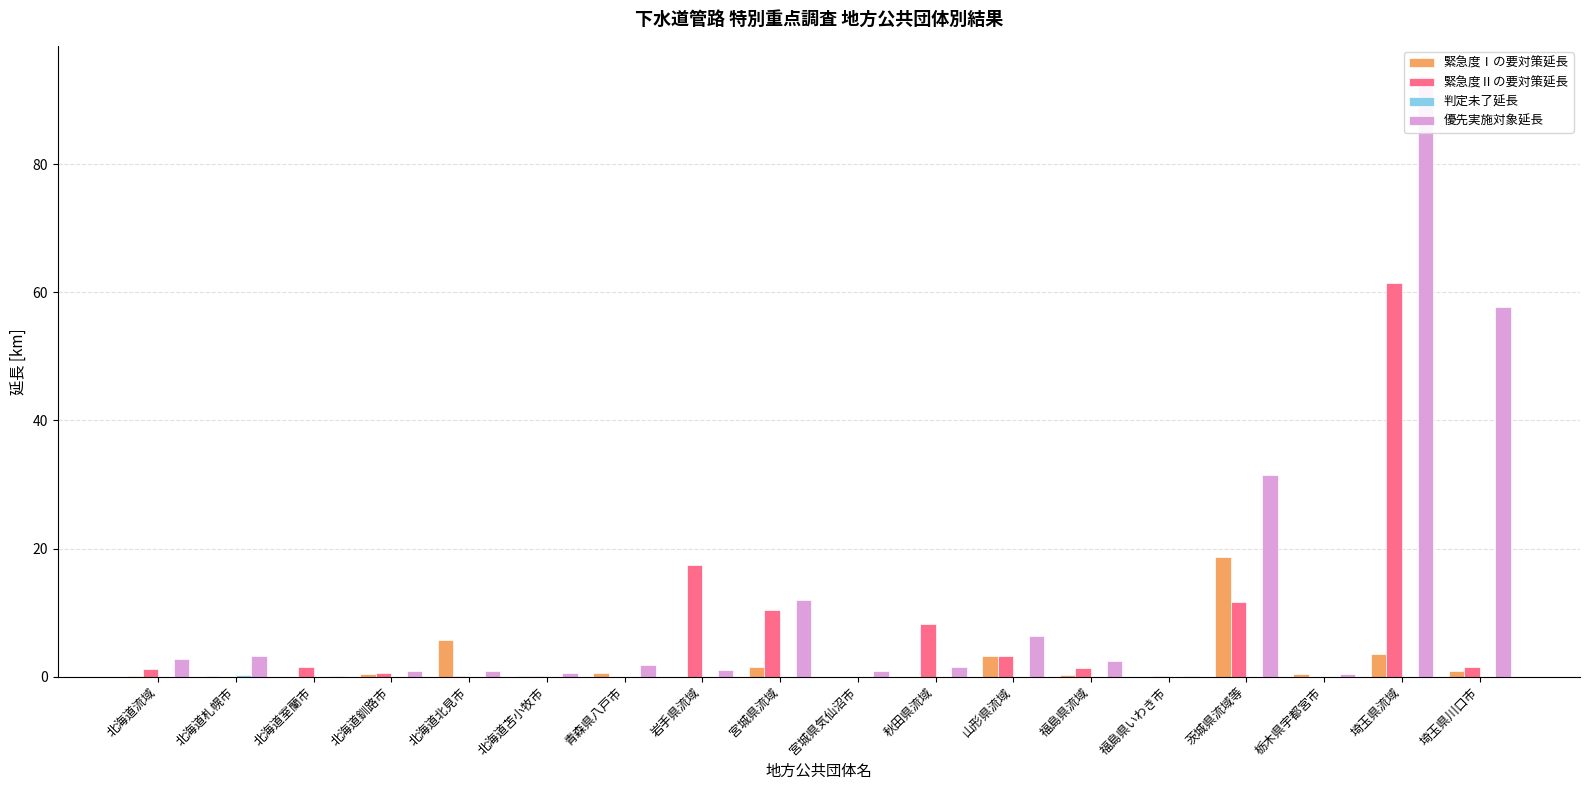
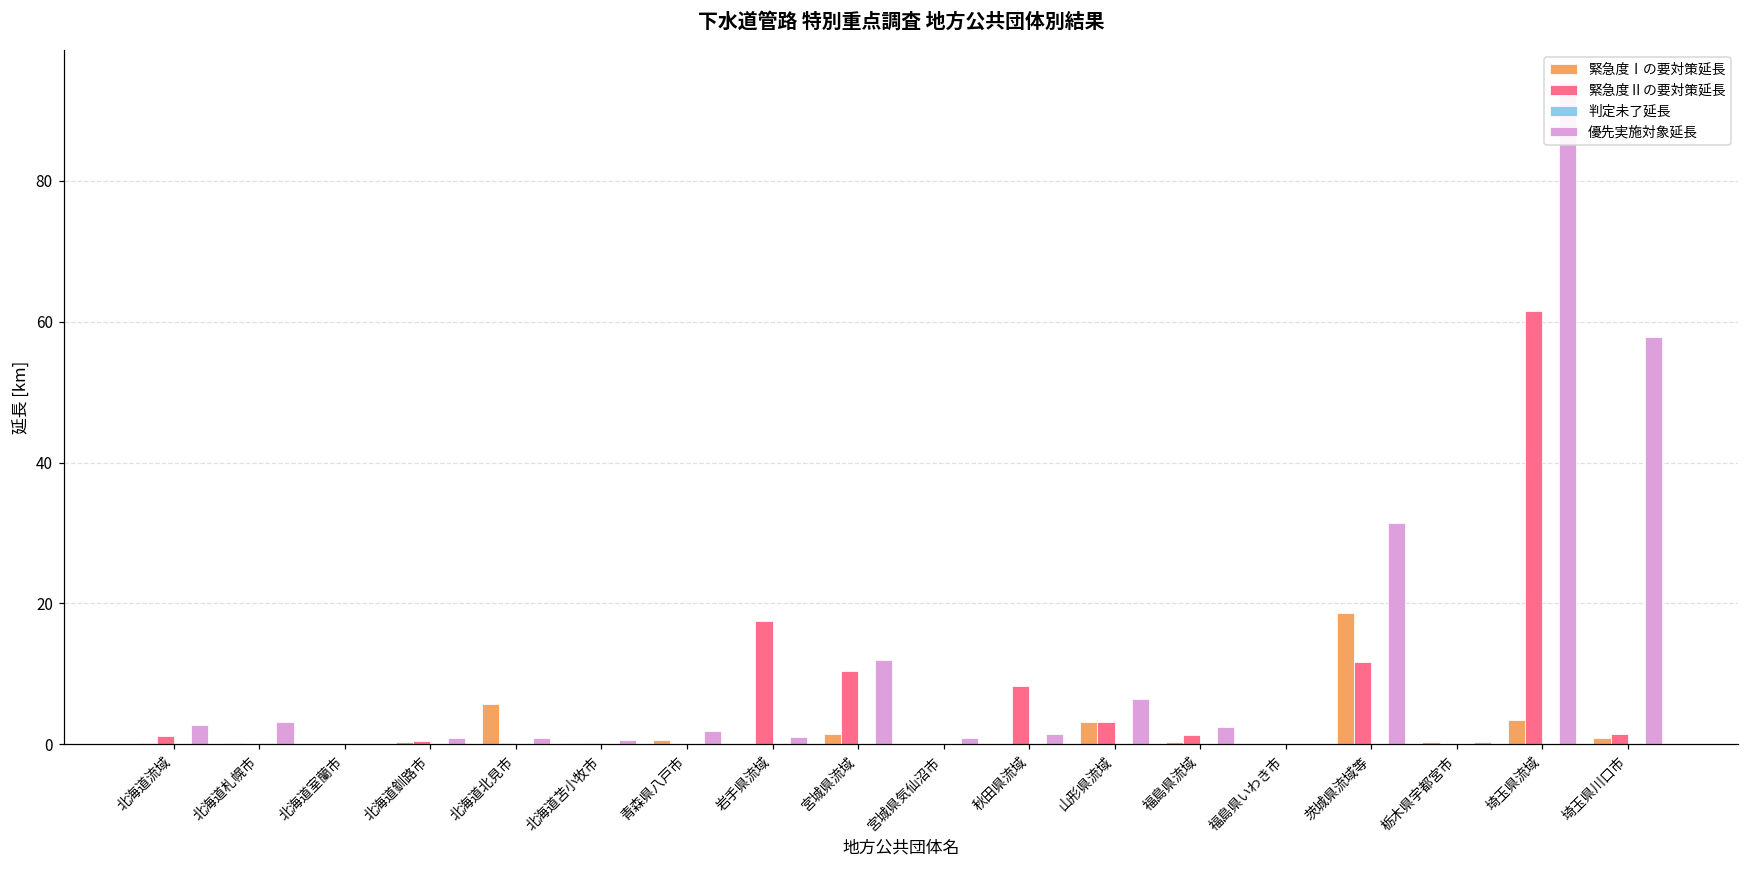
緊急度Ⅱの要対策延長, 北海道室蘭市: 1 -> 0
